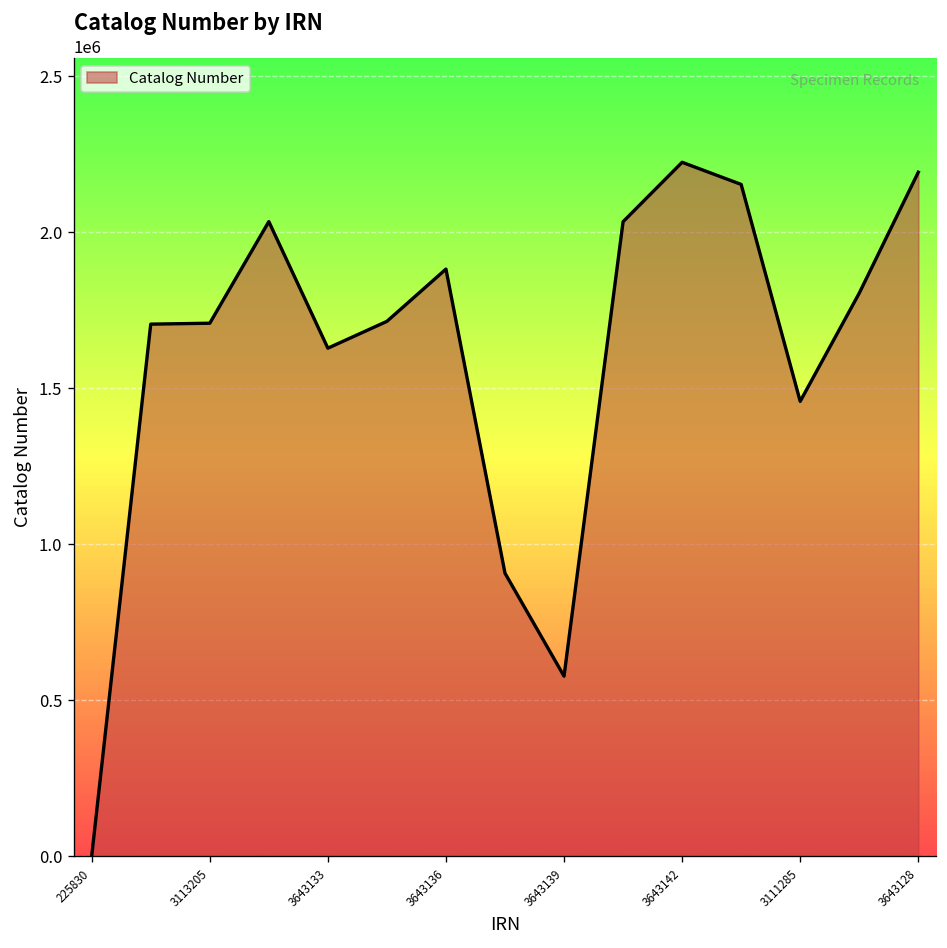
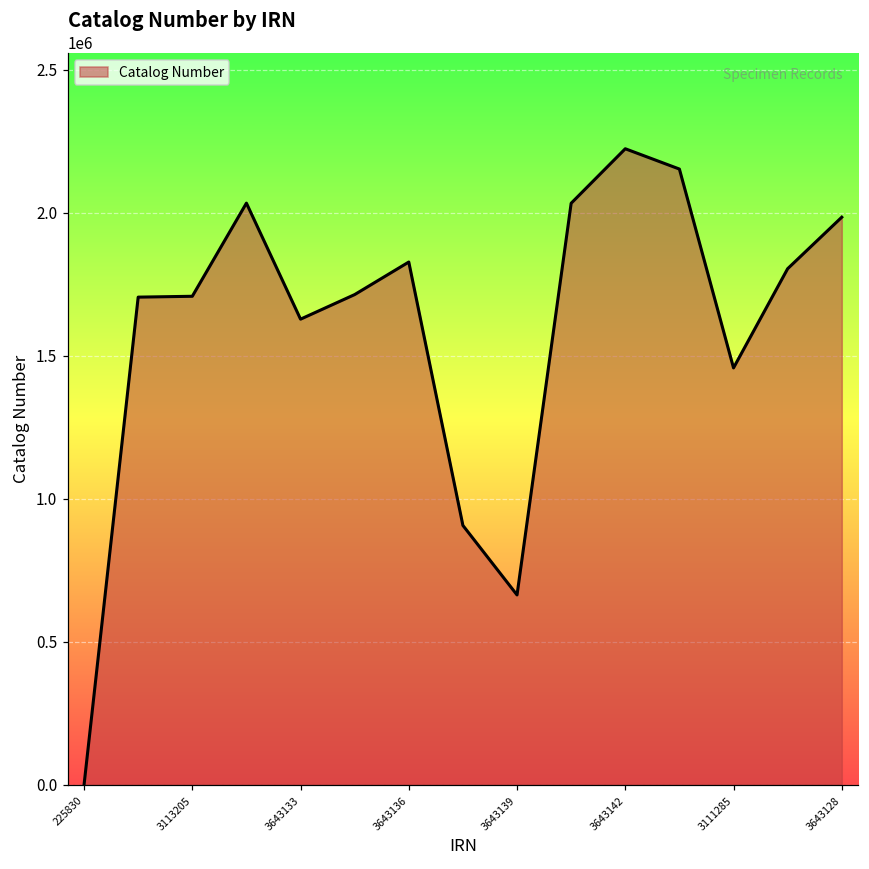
3643136: 1880000 -> 1830000
3643139: 580000 -> 660000
3643128: 2190000 -> 1980000
